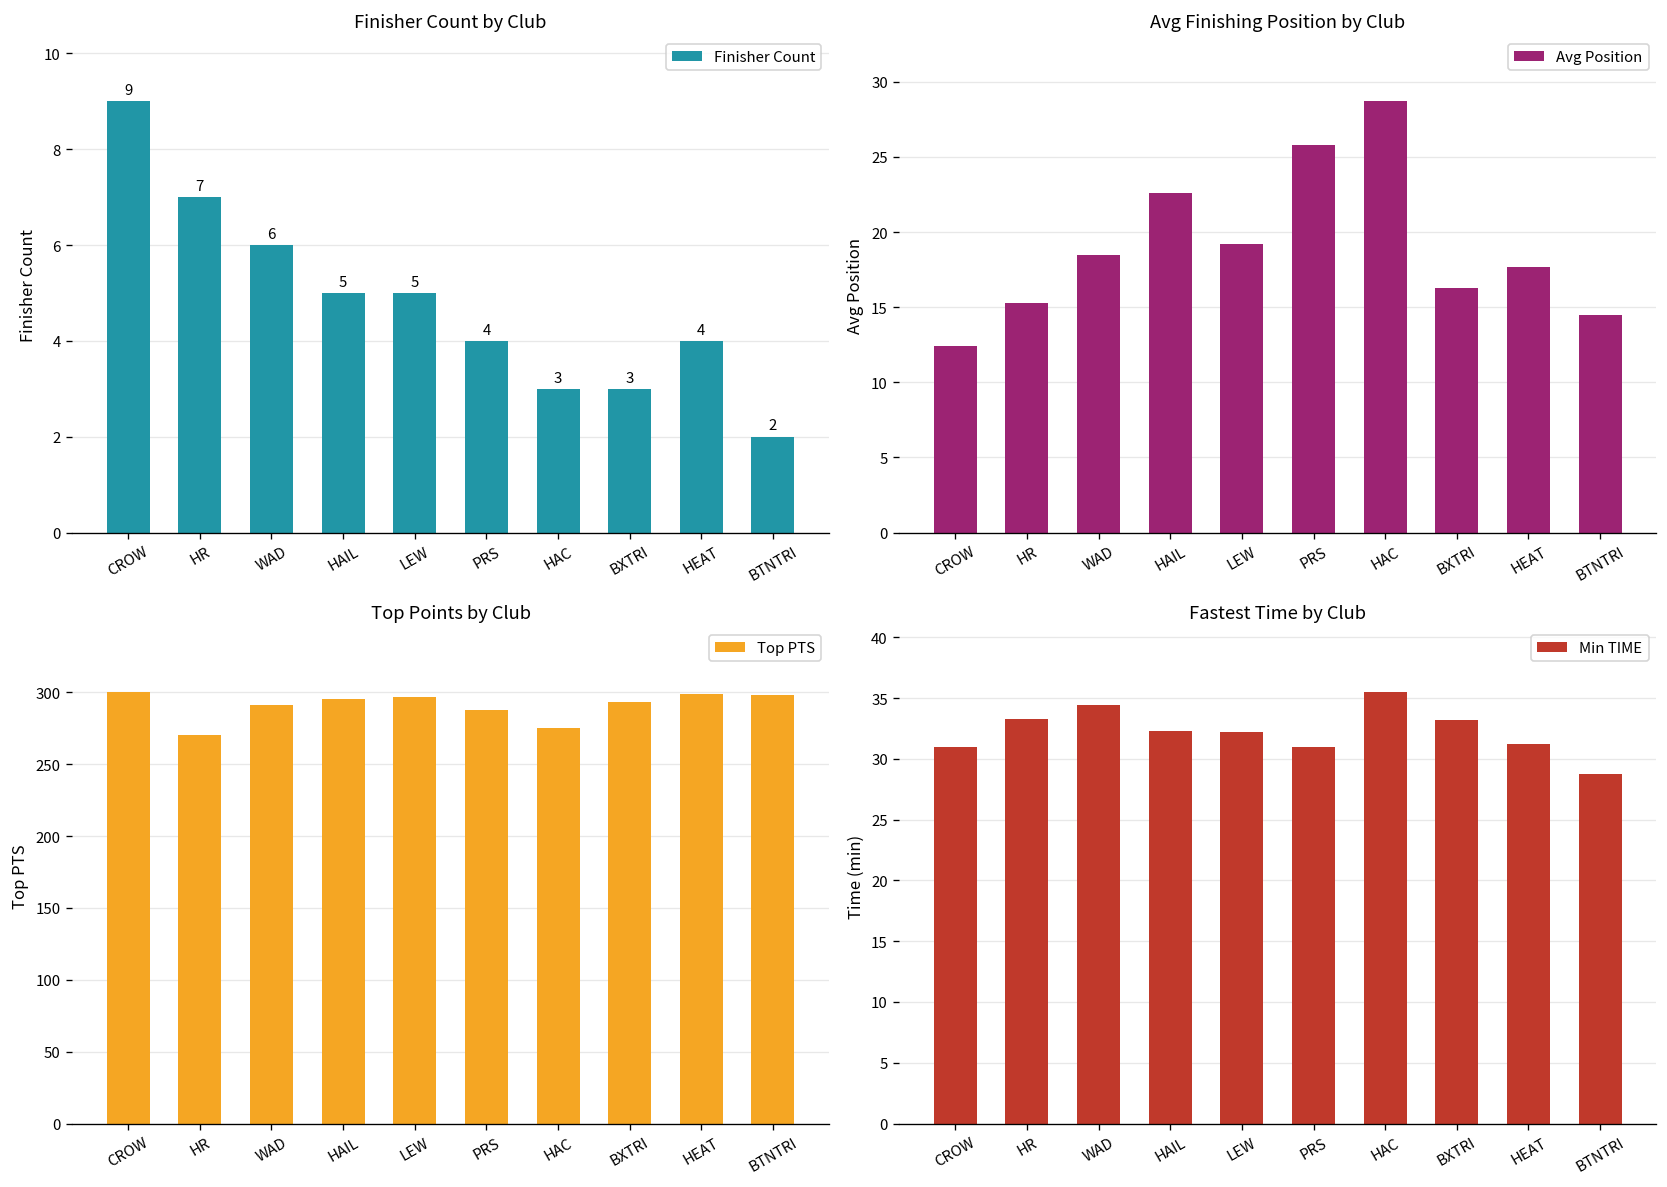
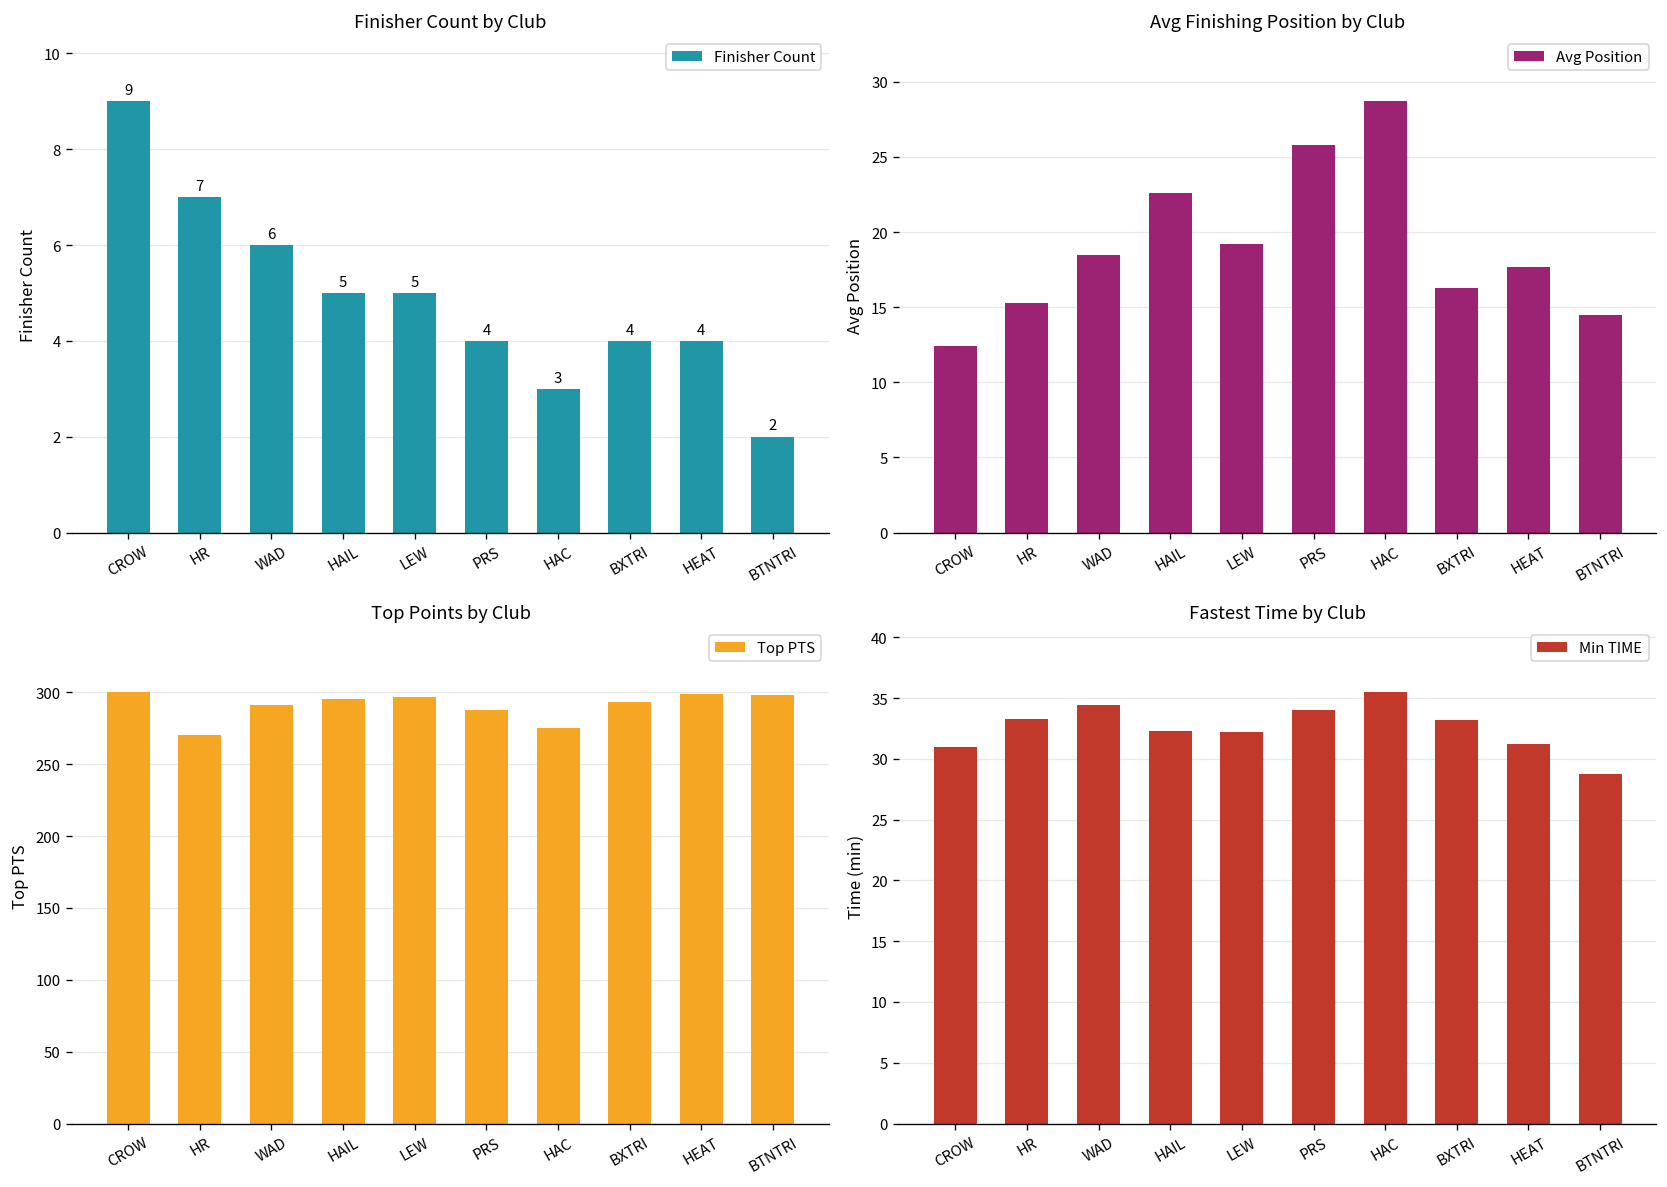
Finisher Count by Club, BXTRI: 3 -> 4
Fastest Time by Club, PRS: 31 -> 34
